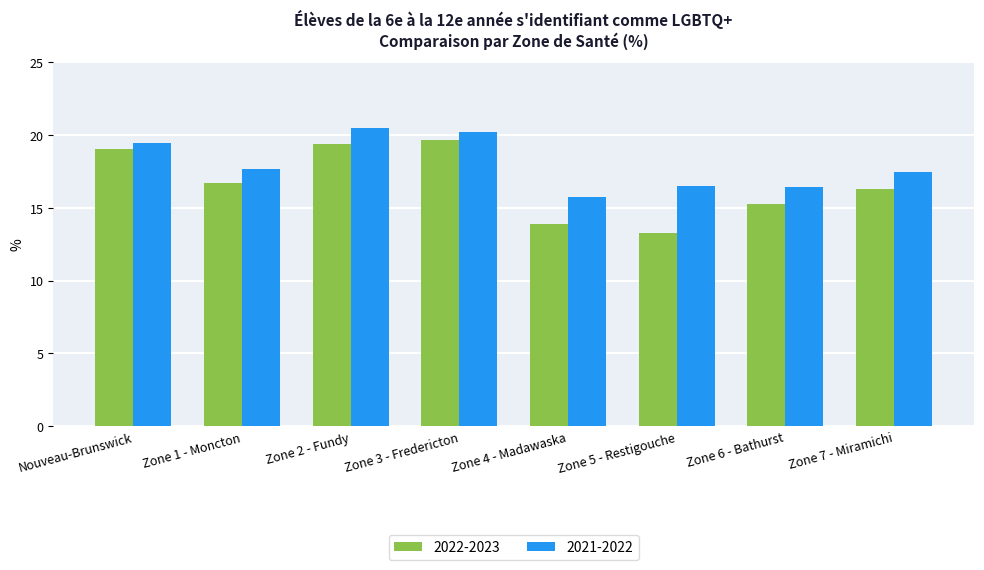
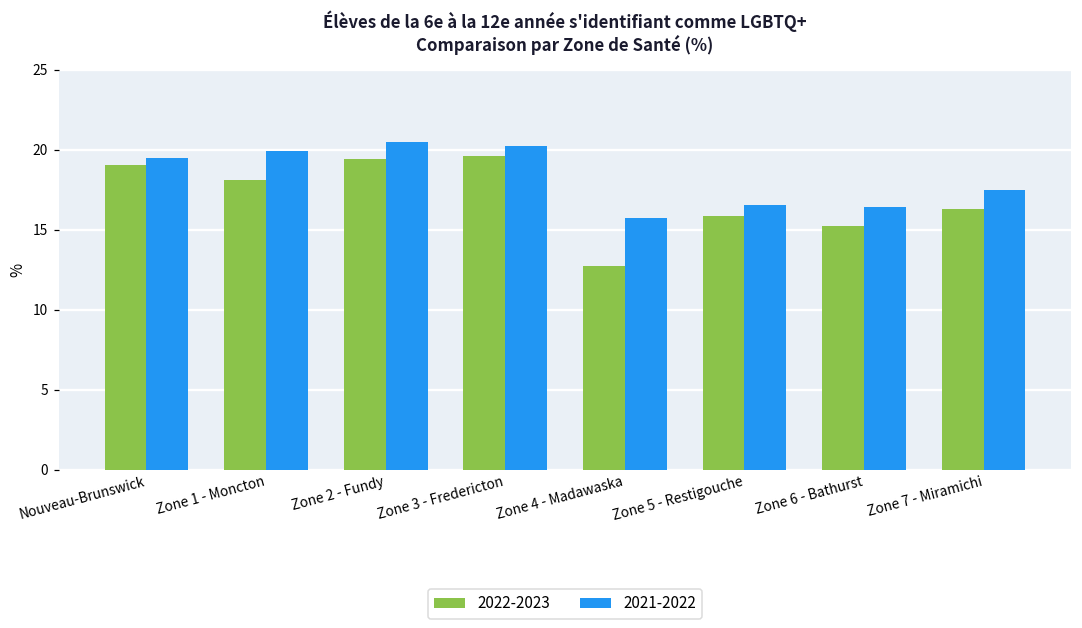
2022-2023, Zone 1 - Moncton: 16.7 -> 18.1
2021-2022, Zone 1 - Moncton: 17.7 -> 19.9
2022-2023, Zone 4 - Madawaska: 13.9 -> 12.7
2022-2023, Zone 5 - Restigouche: 13.3 -> 15.9
